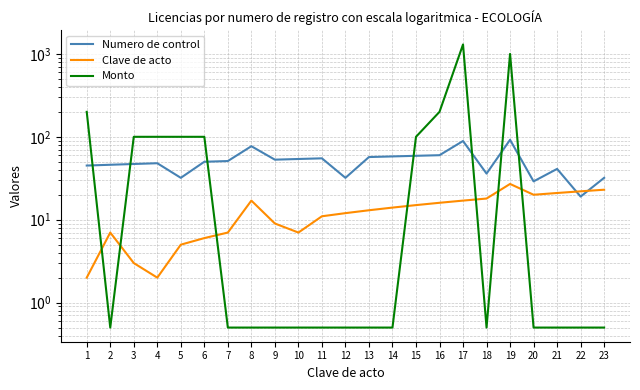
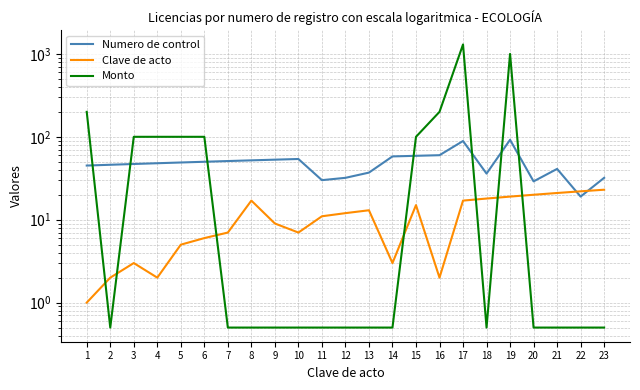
Clave de acto, 1: 2 -> 1
Clave de acto, 2: 7 -> 2
Numero de control, 5: 32 -> 50
Numero de control, 8: 80 -> 50
Numero de control, 11: 60 -> 30
Numero de control, 13: 60 -> 40
Clave de acto, 14: 14 -> 3
Clave de acto, 16: 16 -> 2
Clave de acto, 19: 27 -> 19
